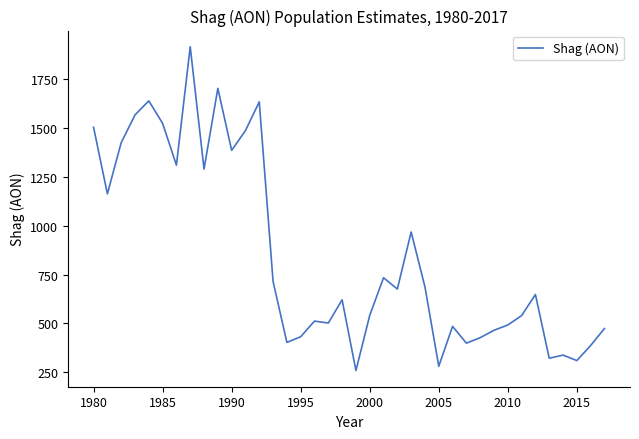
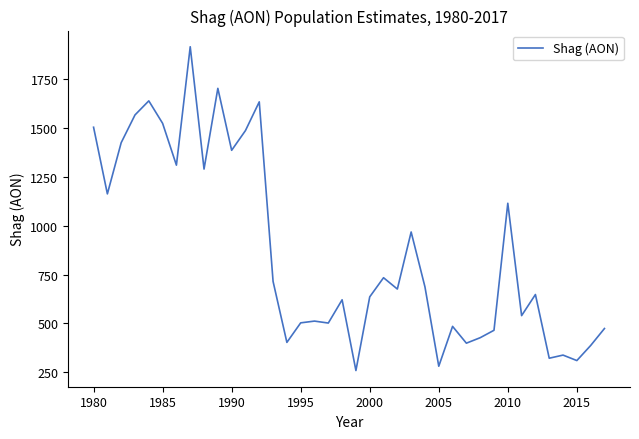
1995: 430 -> 500
2000: 540 -> 640
2010: 490 -> 1120
